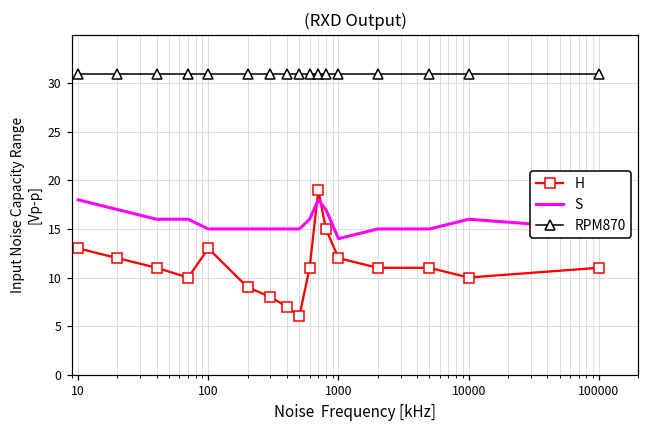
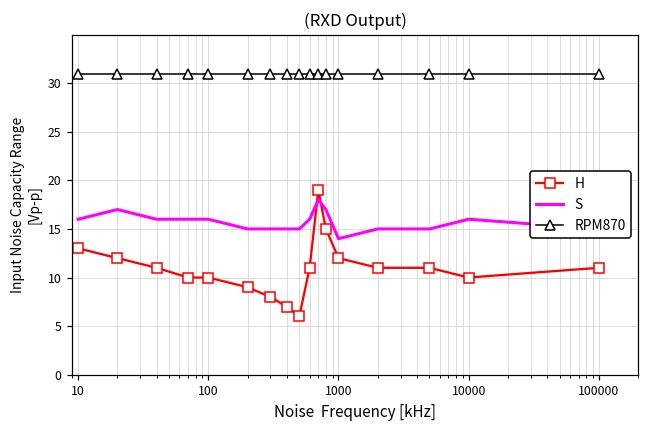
S, 10: 18 -> 16
H, 100: 13 -> 10
S, 100: 15 -> 16
